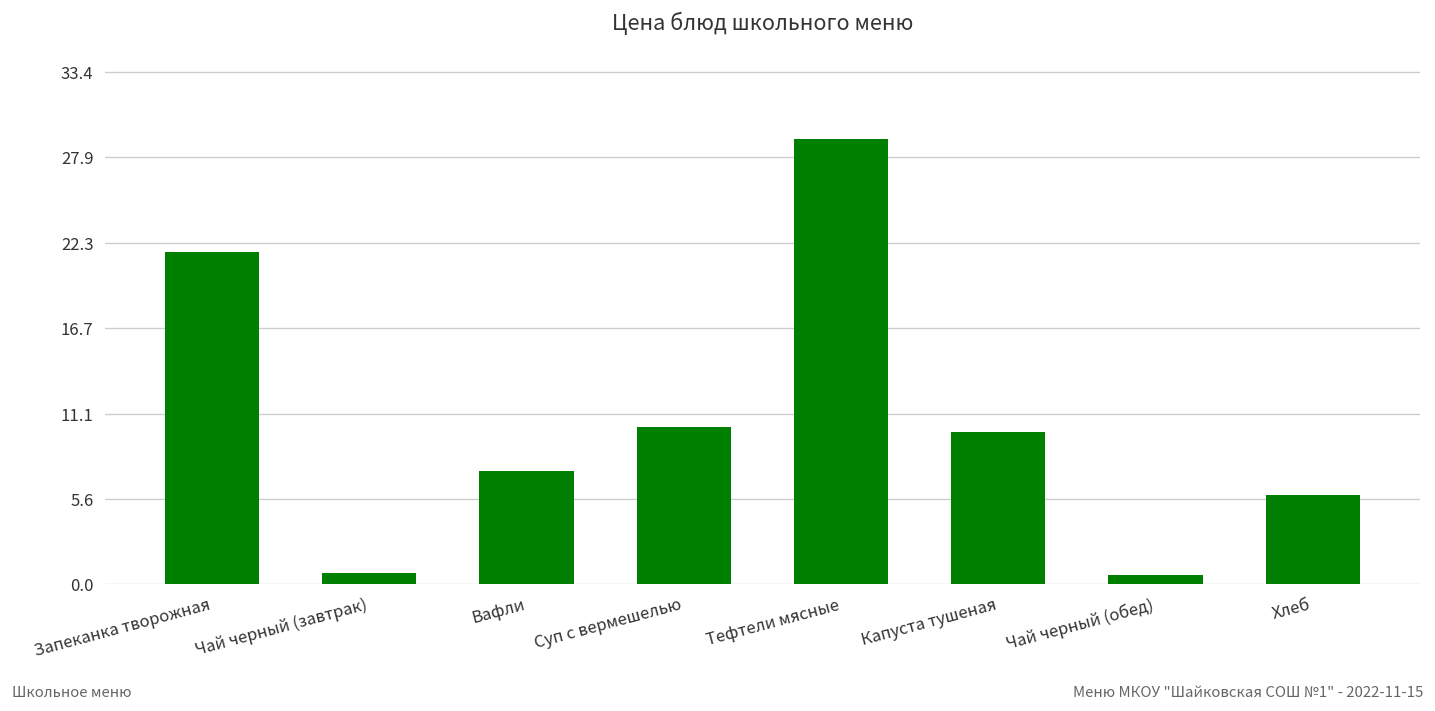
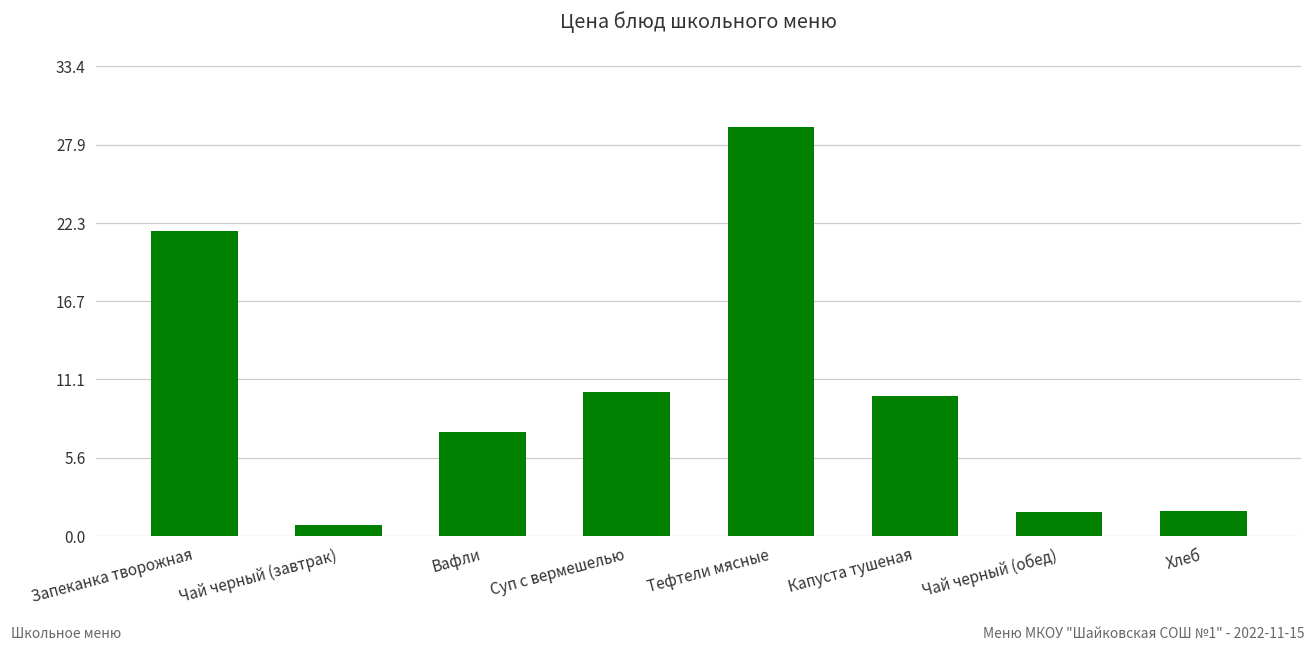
Чай черный (обед): 0.6 -> 1.7
Хлеб: 5.8 -> 1.7
